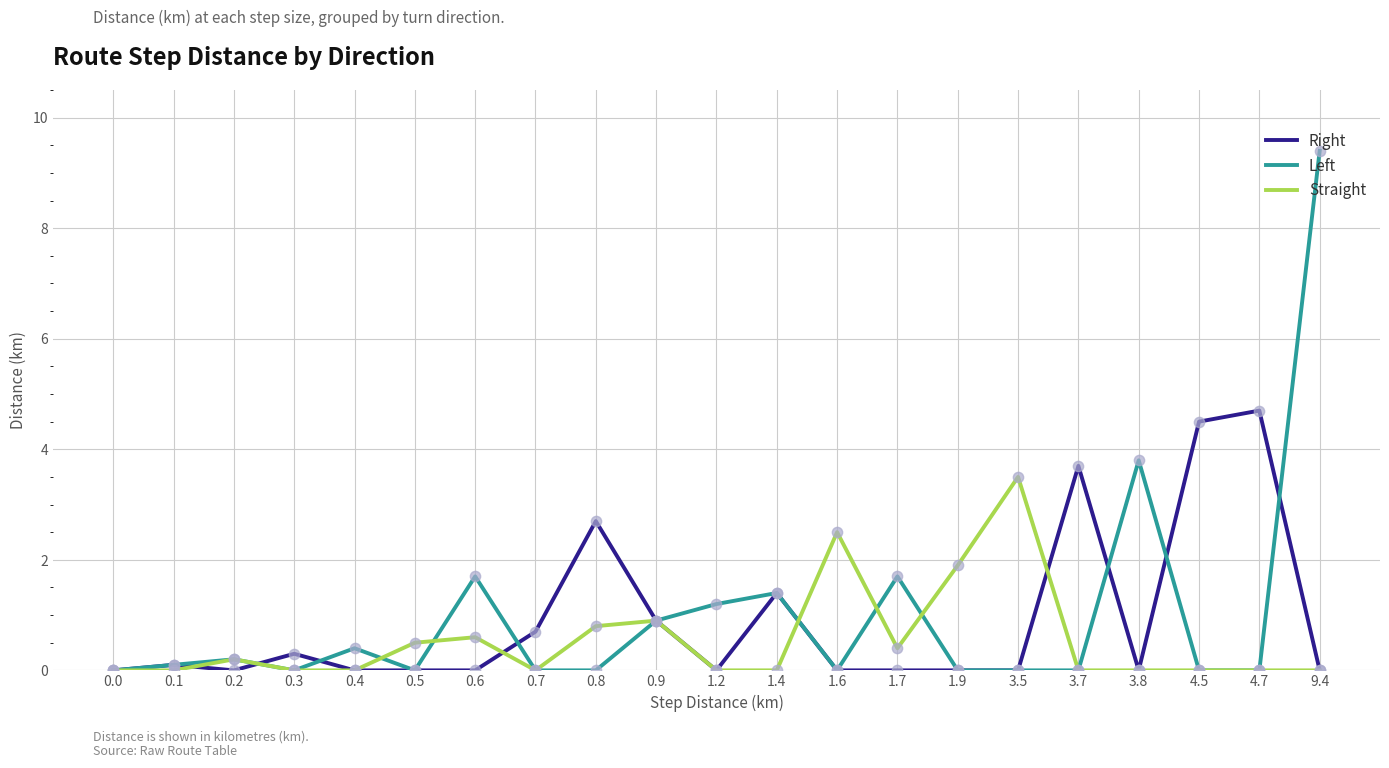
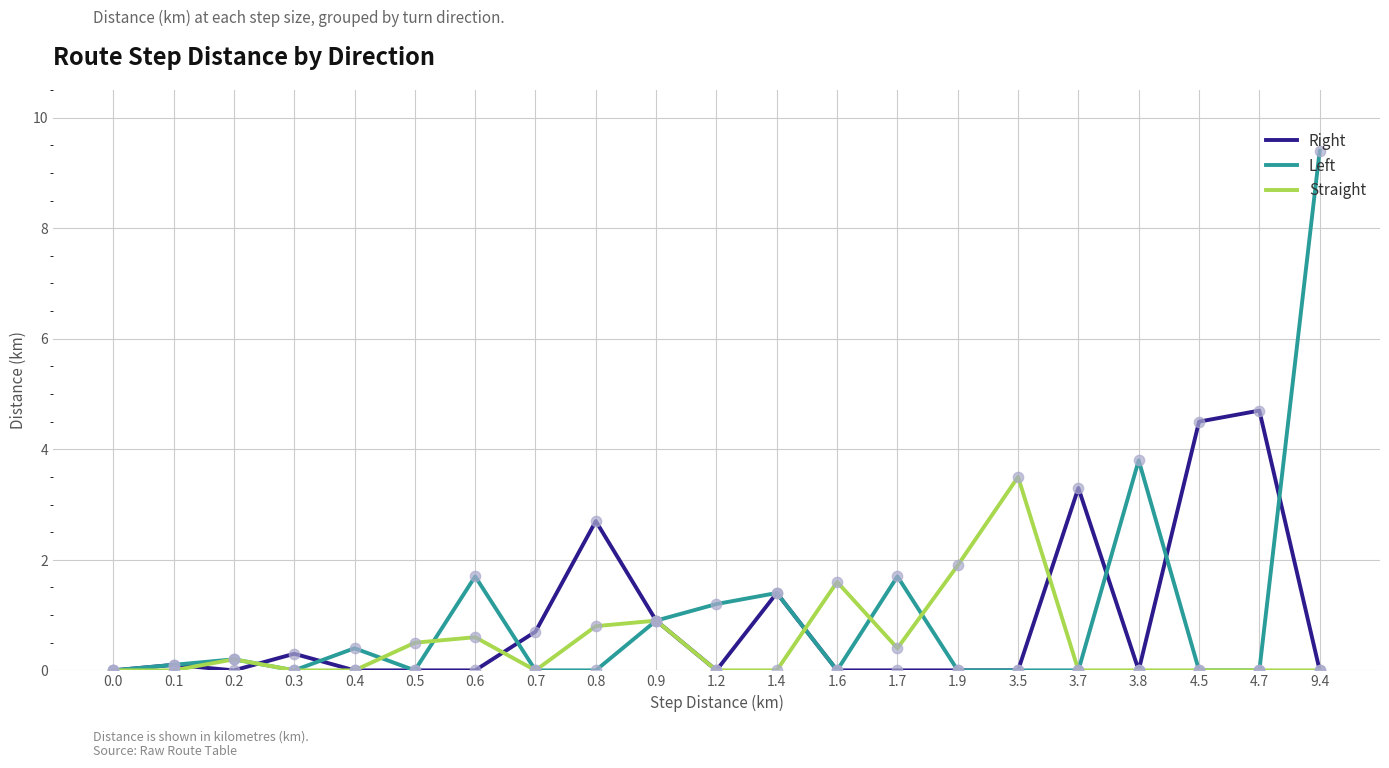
Straight, 1.6: 2.5 -> 1.6
Right, 3.7: 3.7 -> 3.3
